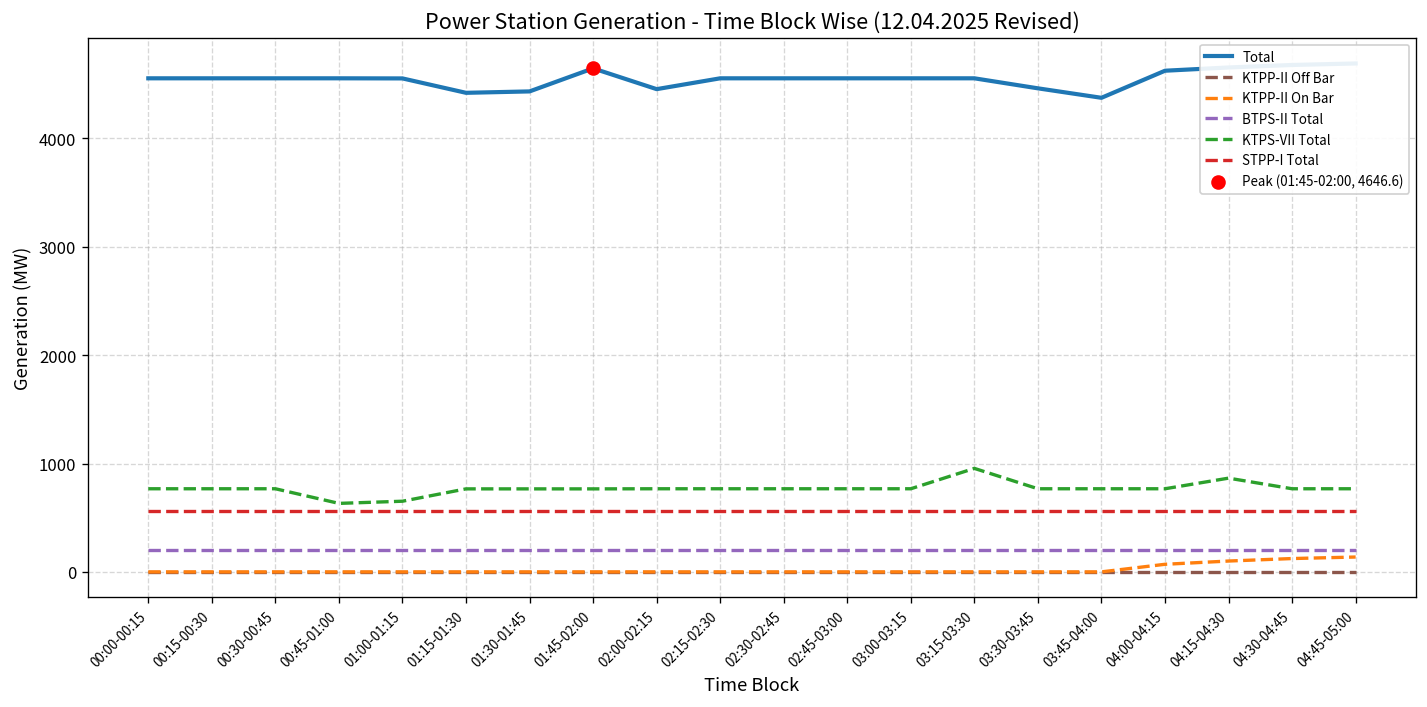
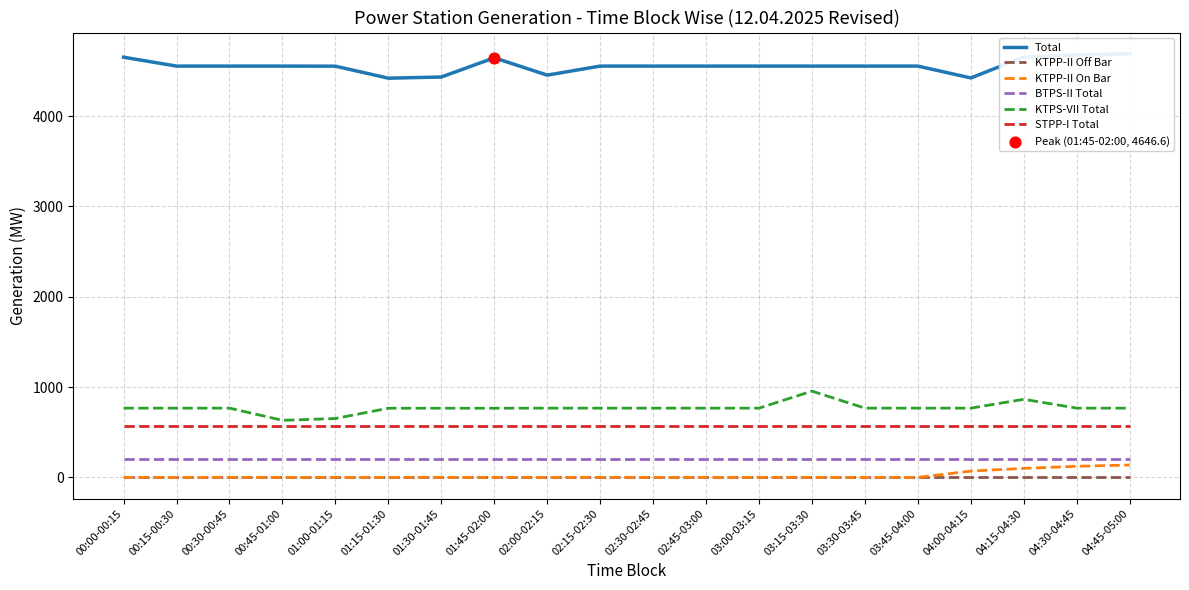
Total, 00:00-00:15: 4600 -> 4700
Total, 03:30-03:45: 4500 -> 4600
Total, 03:45-04:00: 4400 -> 4600
Total, 04:00-04:15: 4600 -> 4400
